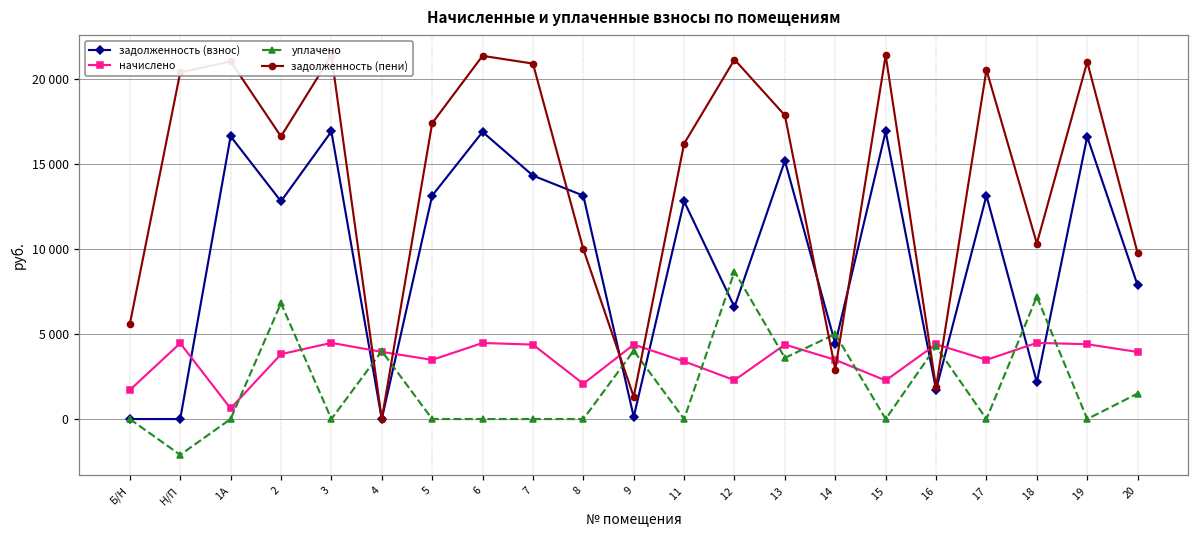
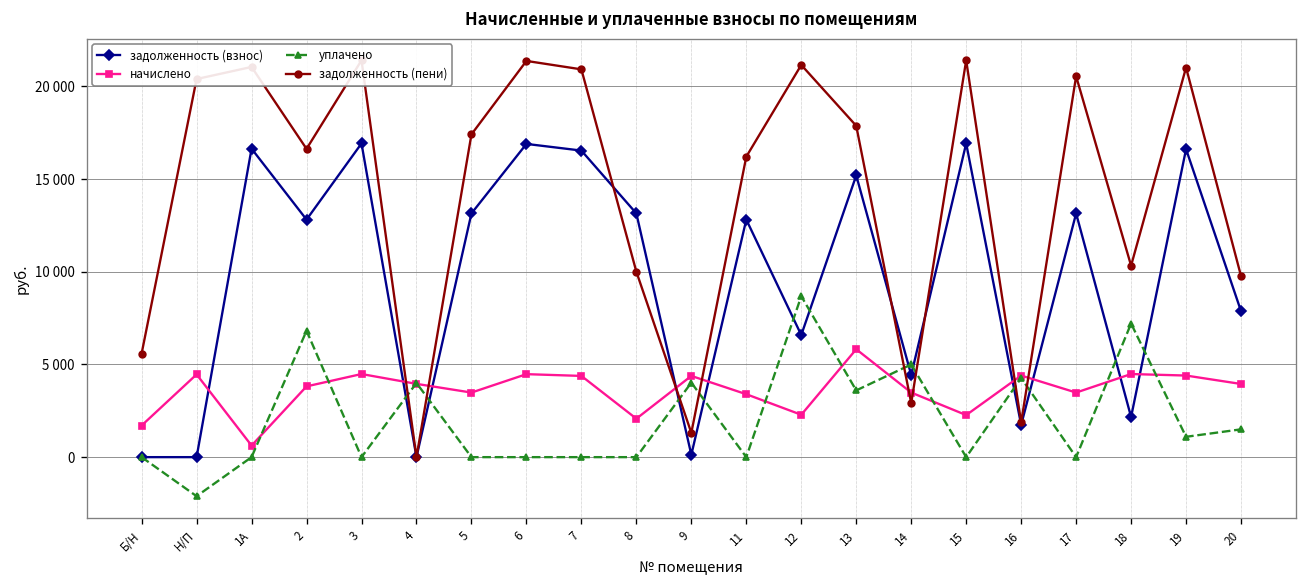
задолженность (взнос), 7: 14300 -> 16500
начислено, 13: 4400 -> 5800
уплачено, 19: 0 -> 1100
